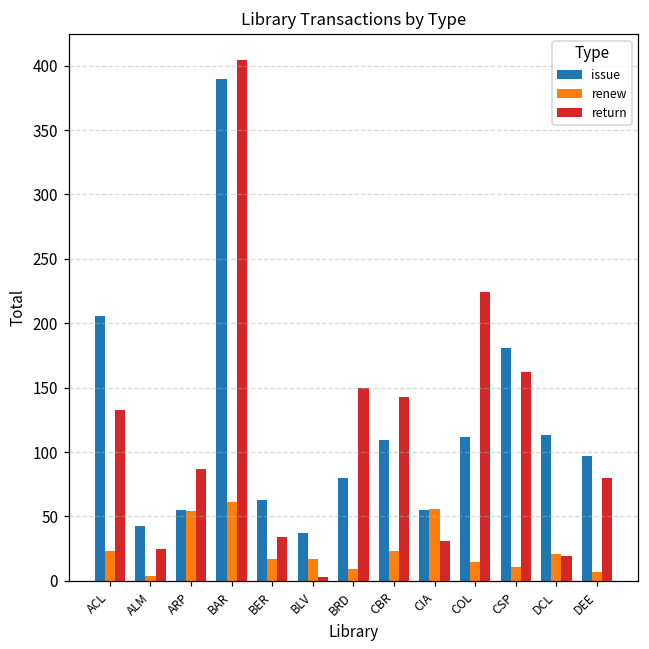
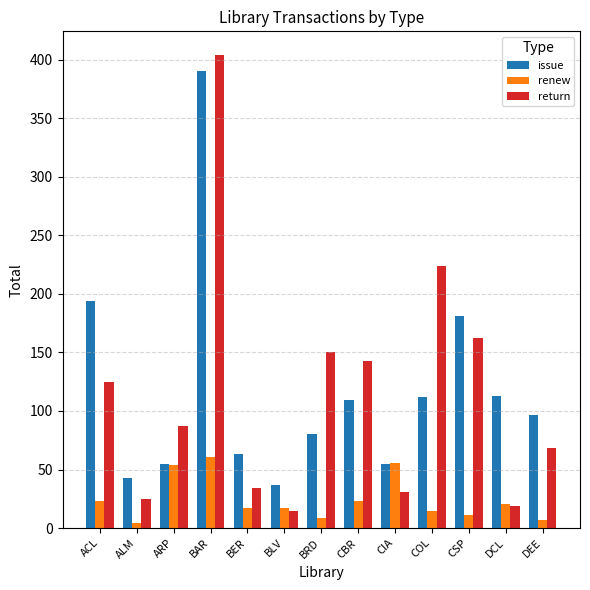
issue, ACL: 206 -> 194
return, ACL: 133 -> 125
return, BLV: 3 -> 15
return, DEE: 80 -> 68
